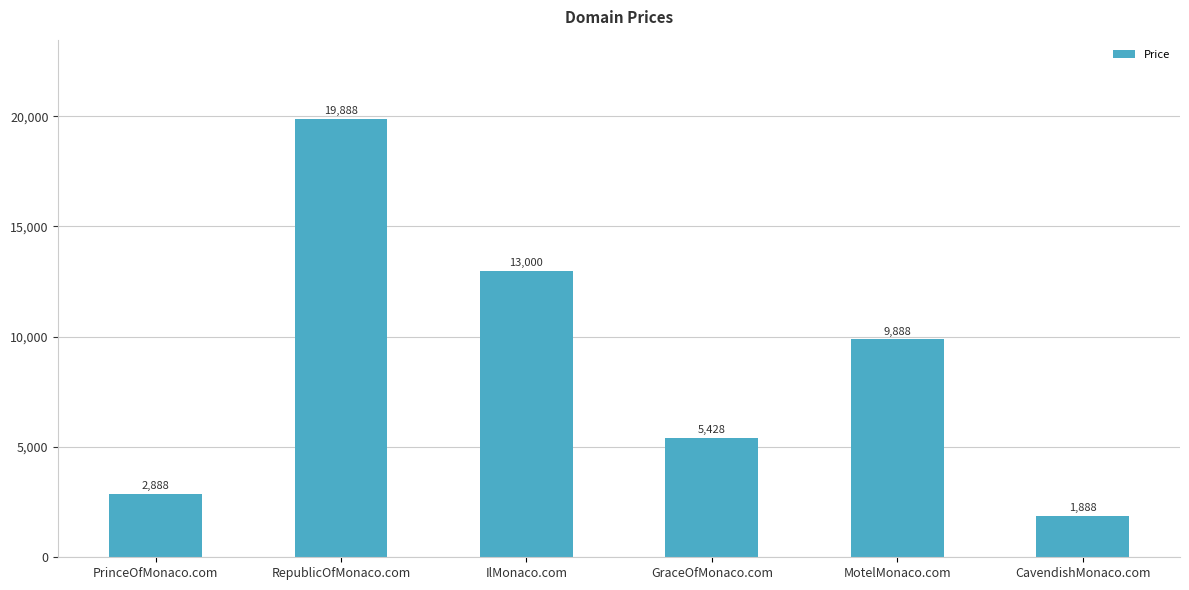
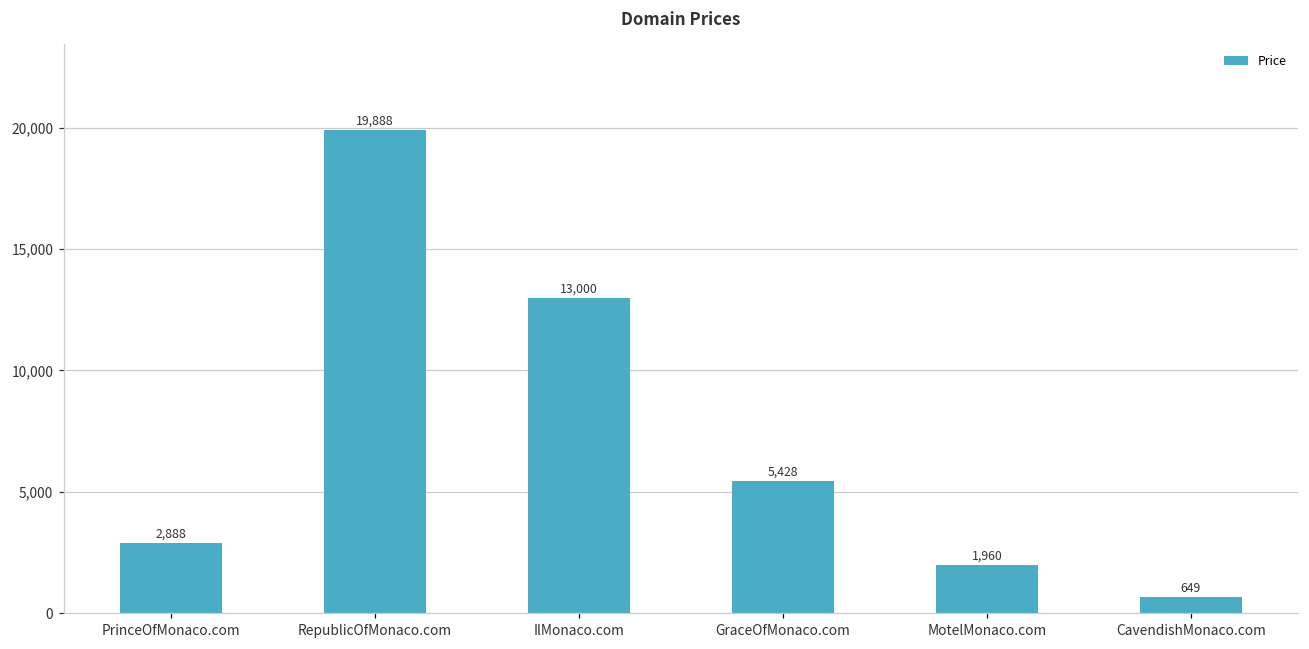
MotelMonaco.com: 9,888 -> 1,960
CavendishMonaco.com: 1,888 -> 649
